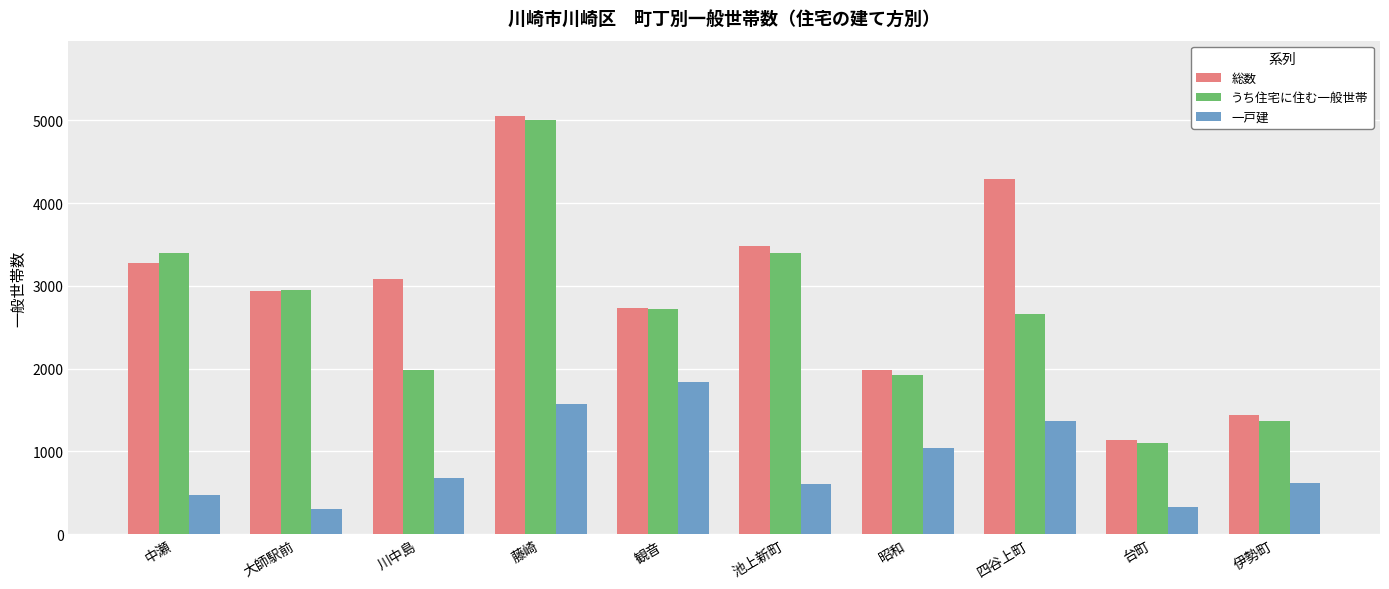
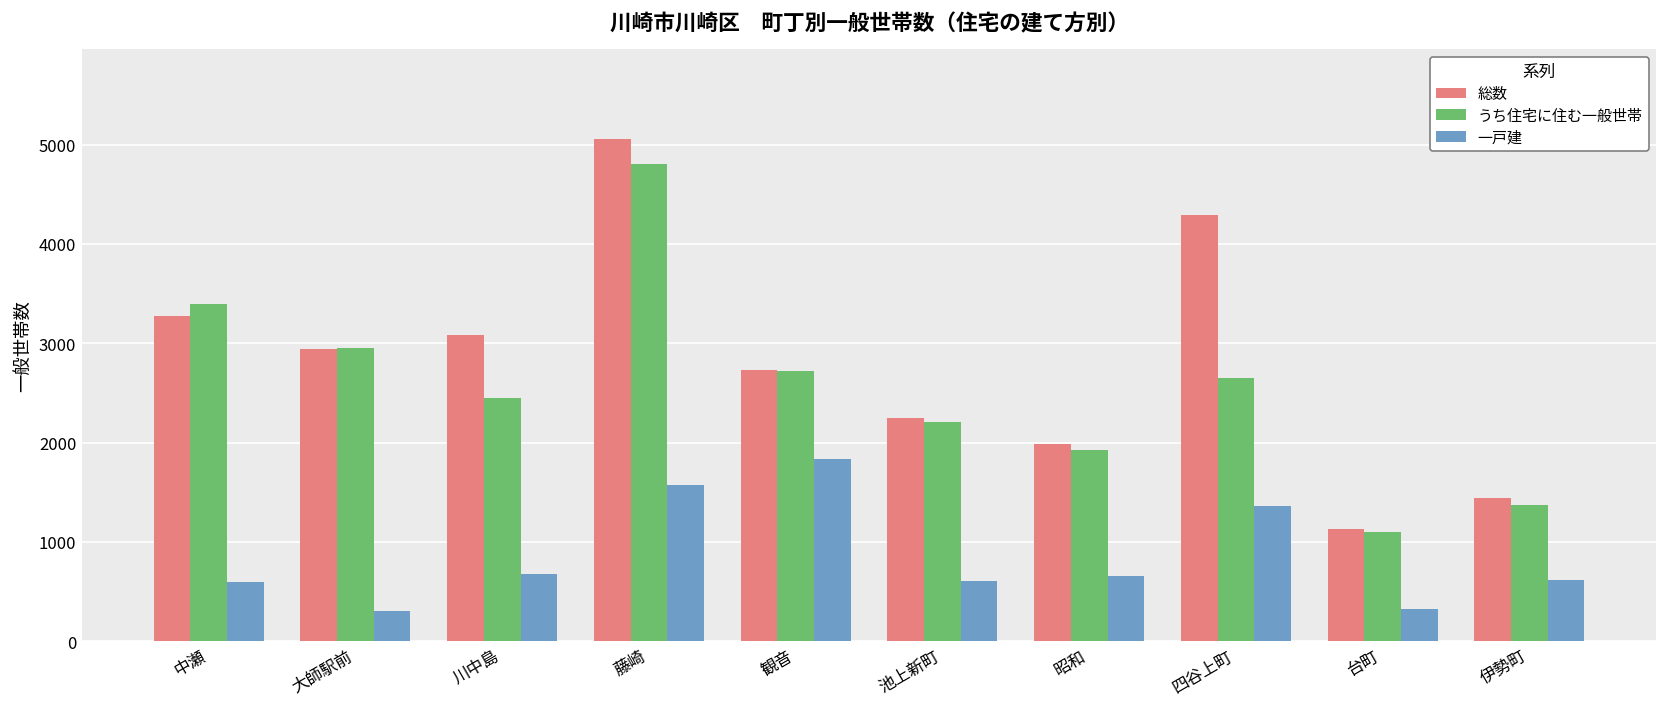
一戸建, 中瀬: 500 -> 600
うち住宅に住む一般世帯, 川中島: 2000 -> 2400
うち住宅に住む一般世帯, 藤崎: 5000 -> 4800
総数, 池上新町: 3500 -> 2200
うち住宅に住む一般世帯, 池上新町: 3400 -> 2200
一戸建, 昭和: 1000 -> 700
